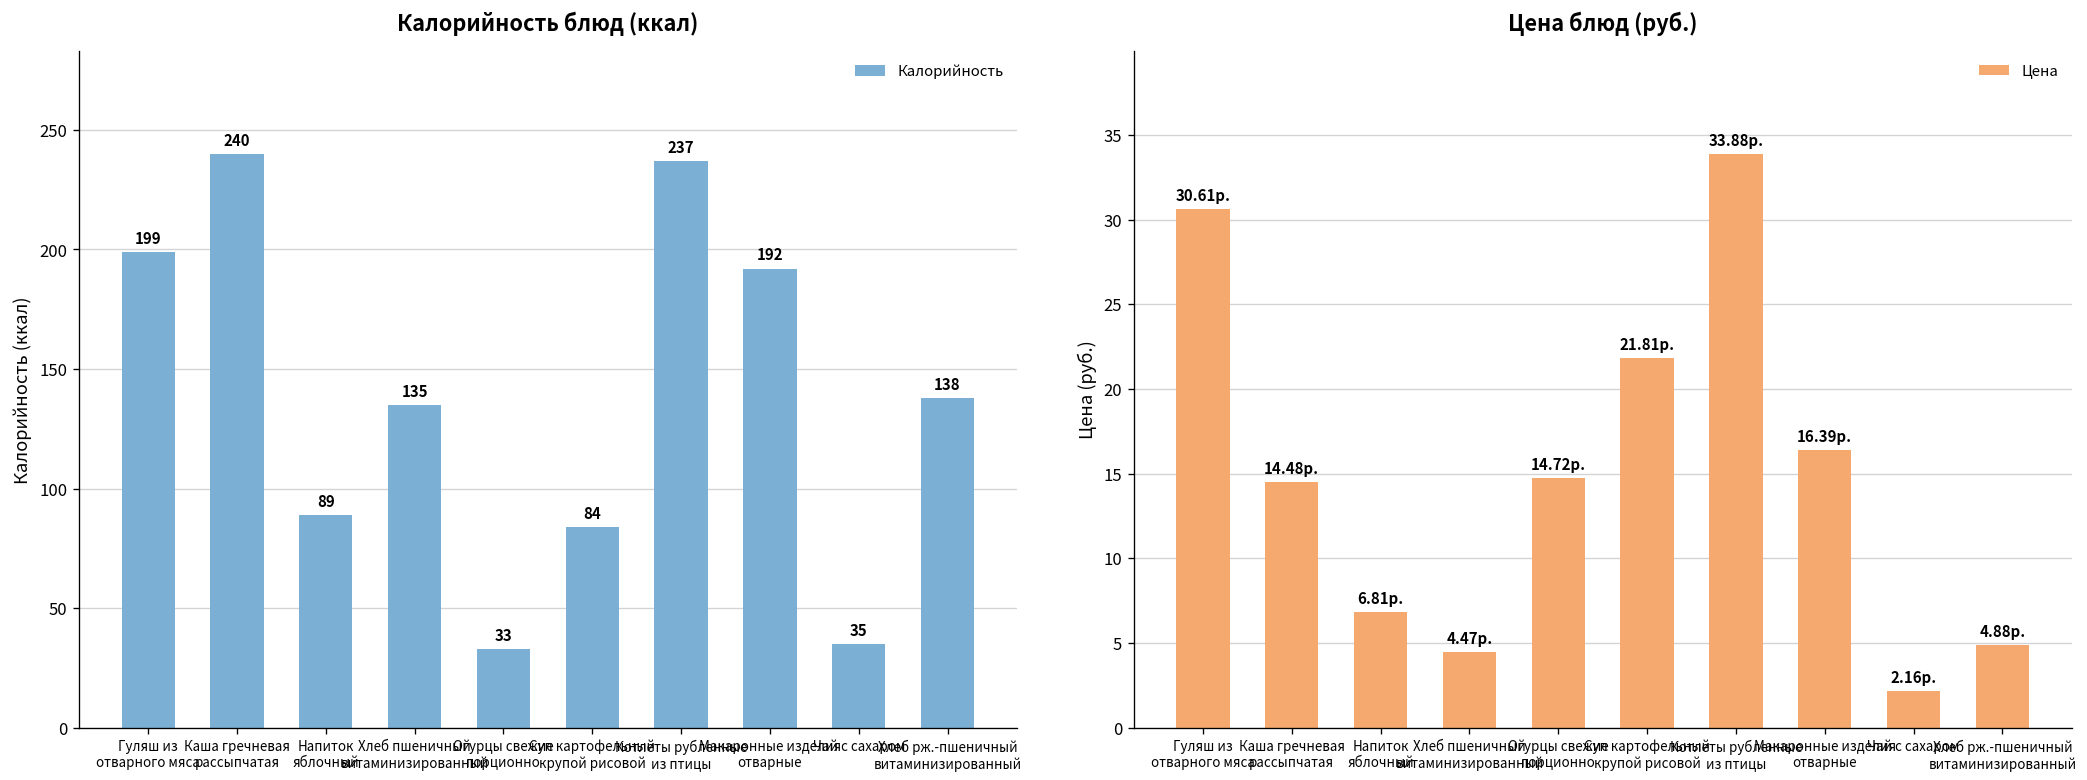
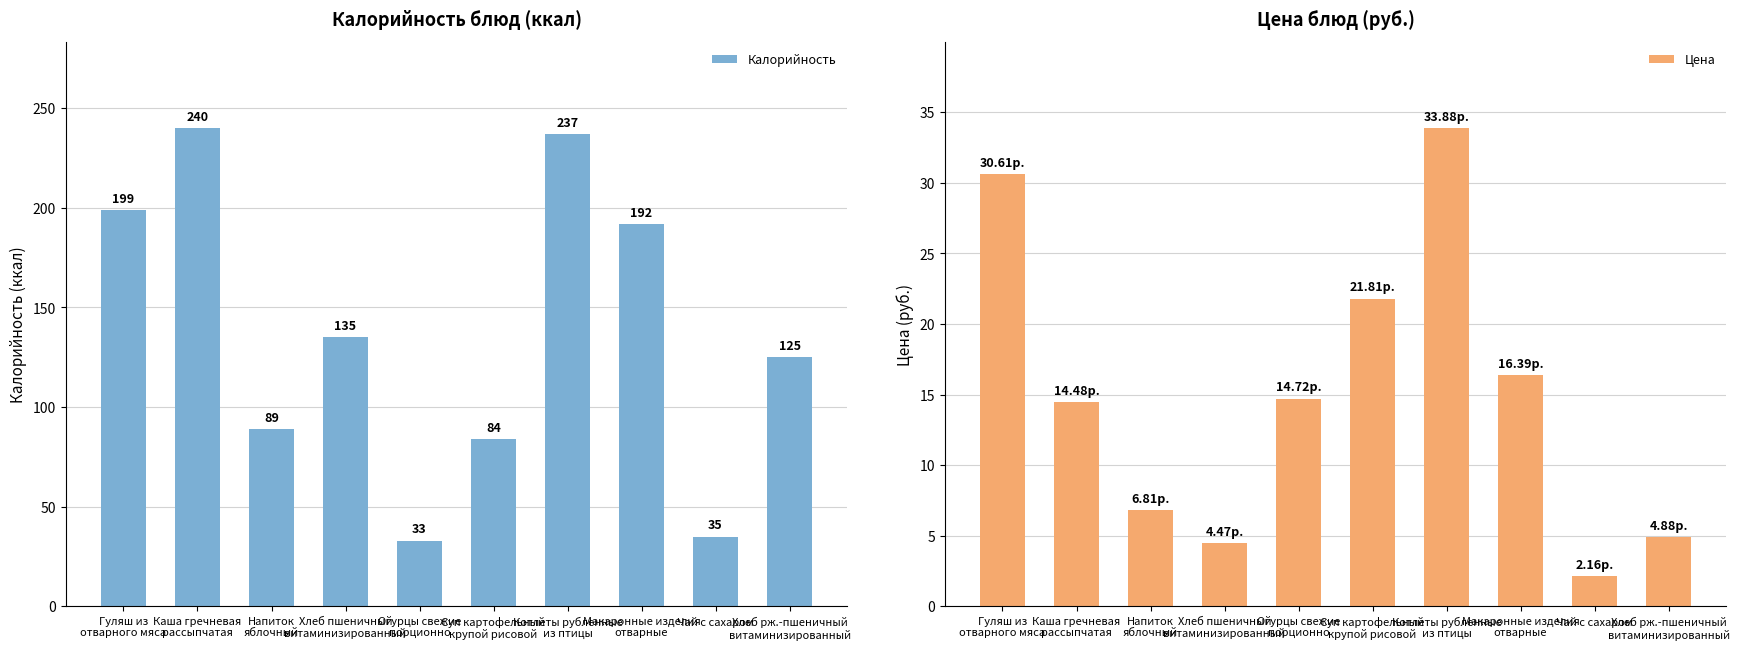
Калорийность блюд (ккал), Хлеб рж.-пшеничный витаминизированный: 138 -> 125
